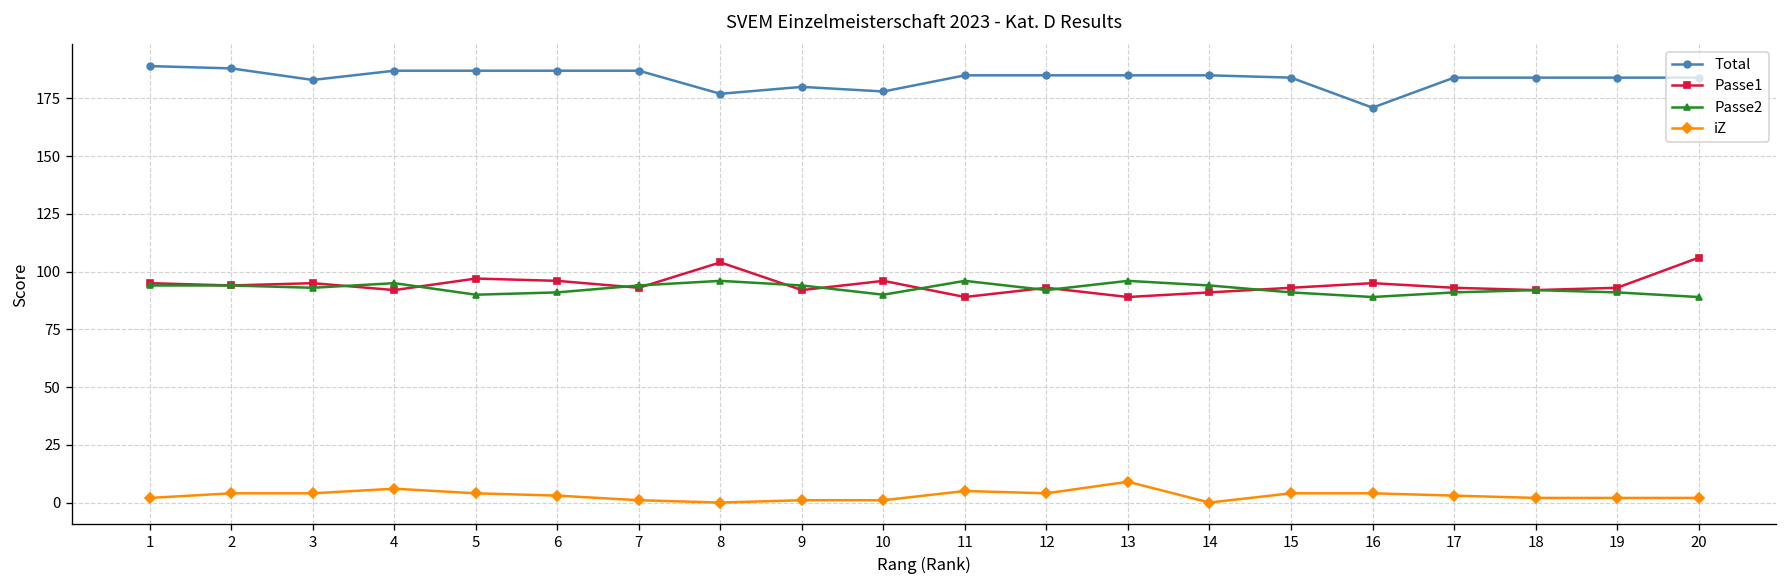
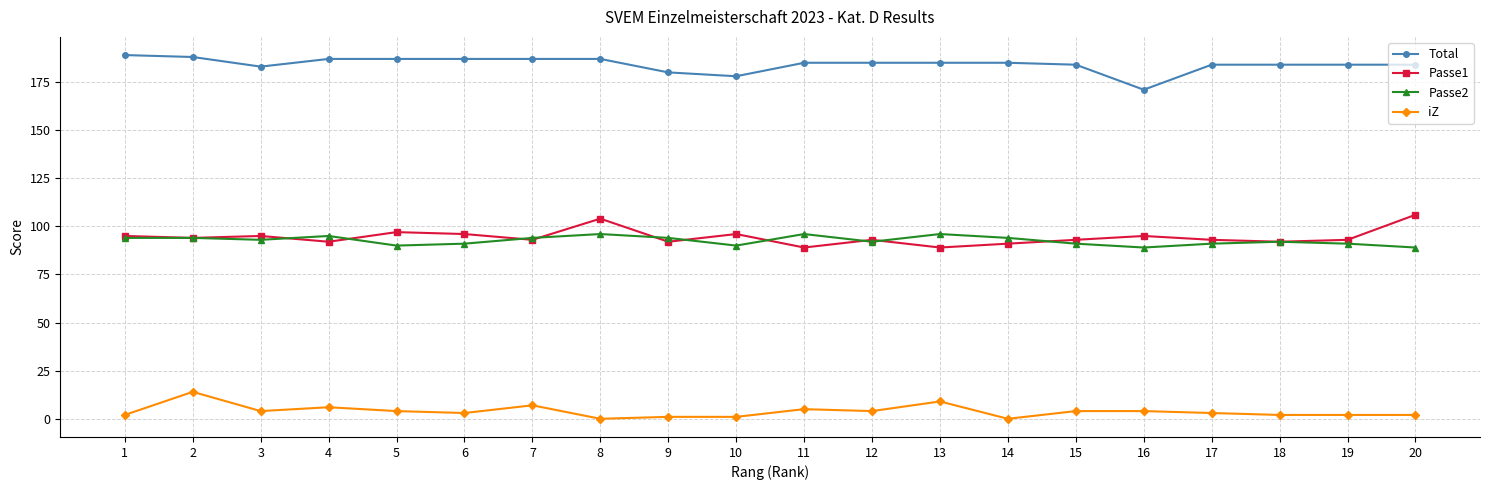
iZ, 2: 4 -> 14
iZ, 7: 1 -> 7
Total, 8: 177 -> 187
